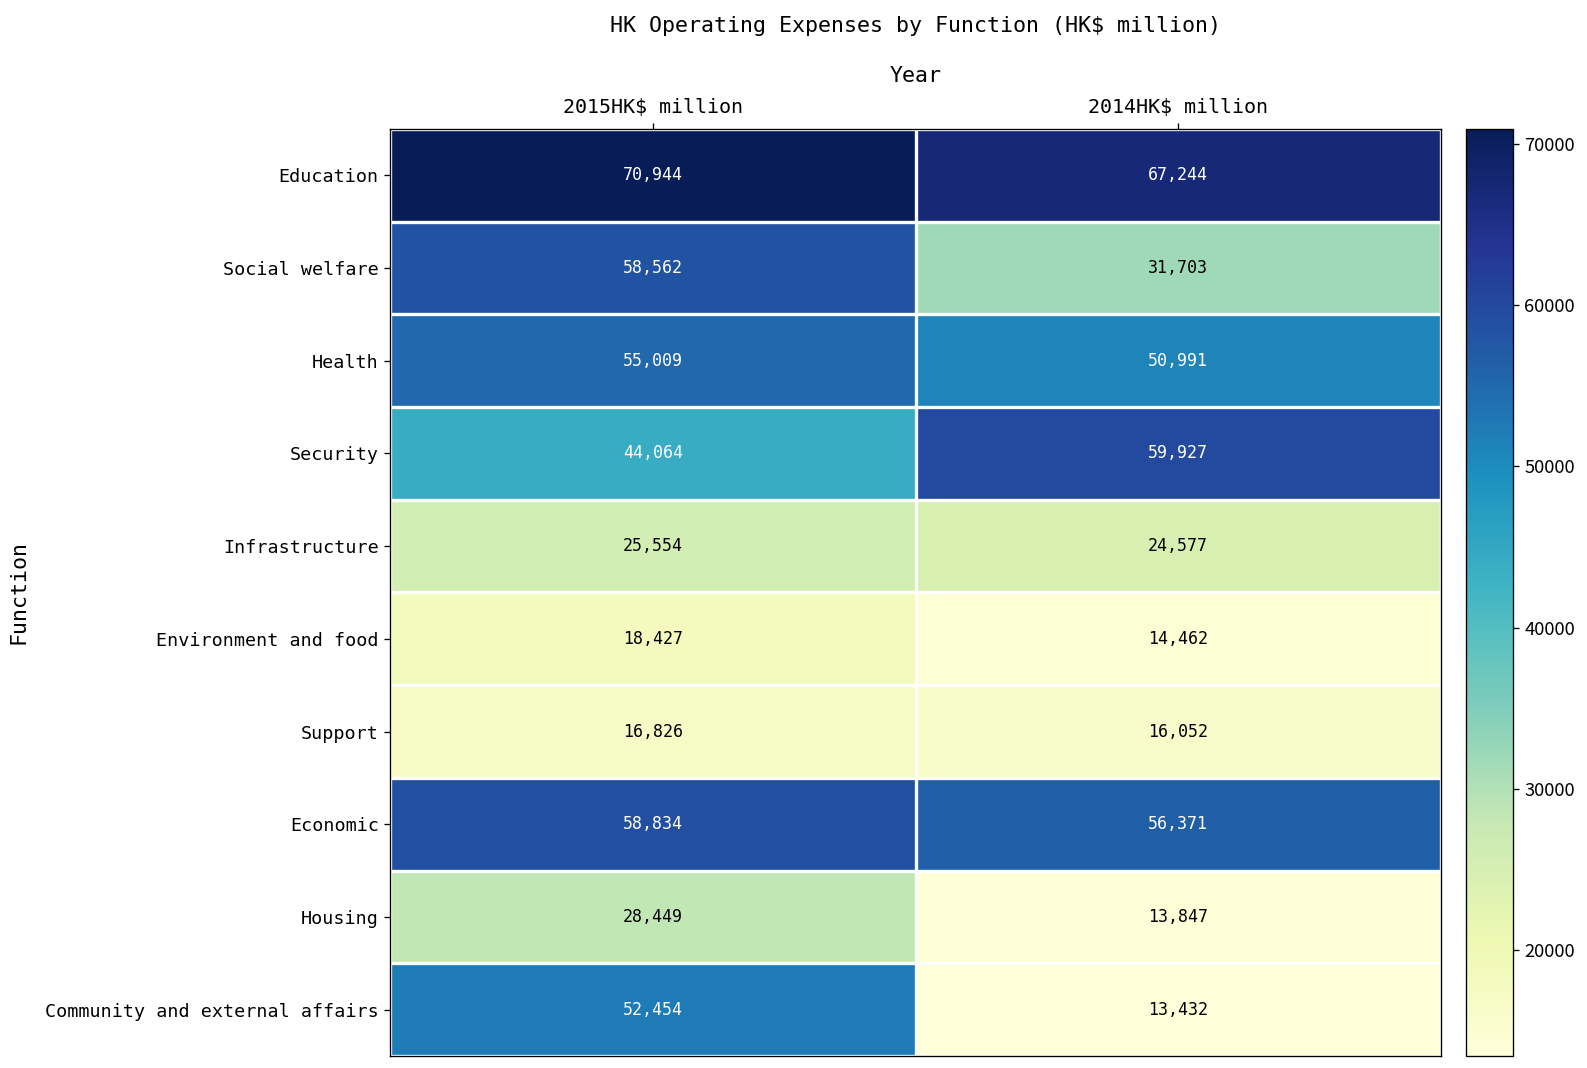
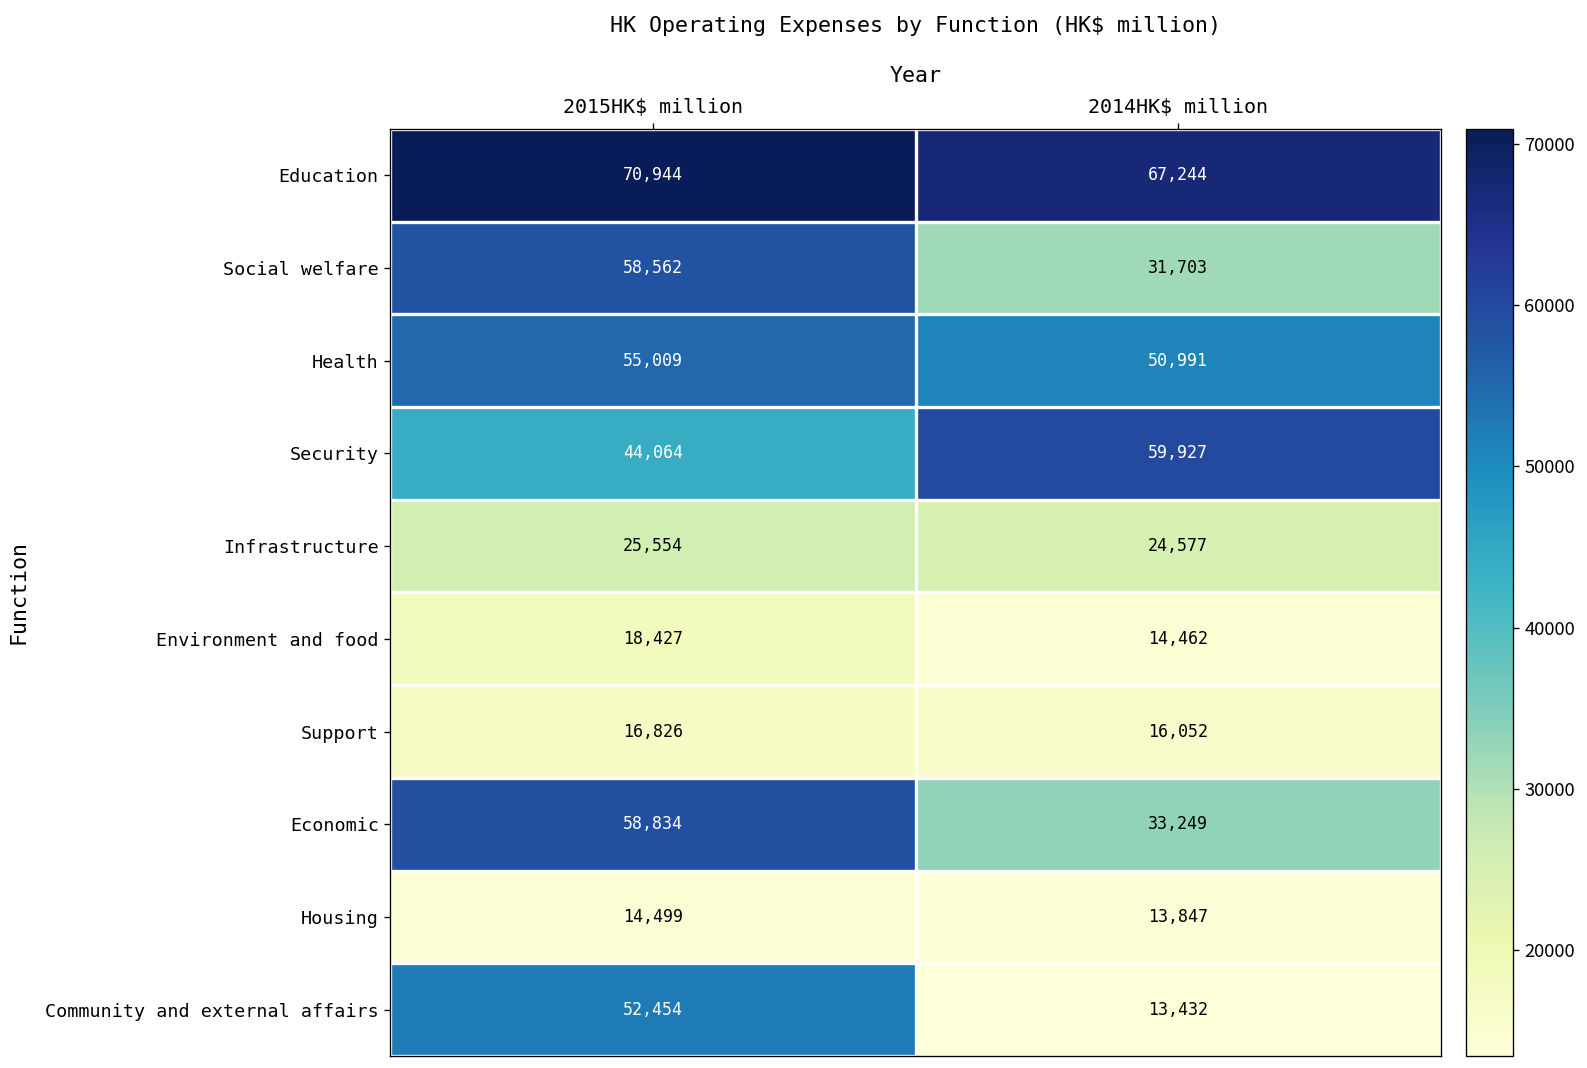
Economic, 2014HK$ million: 56,371 -> 33,249
Housing, 2015HK$ million: 28,449 -> 14,499
